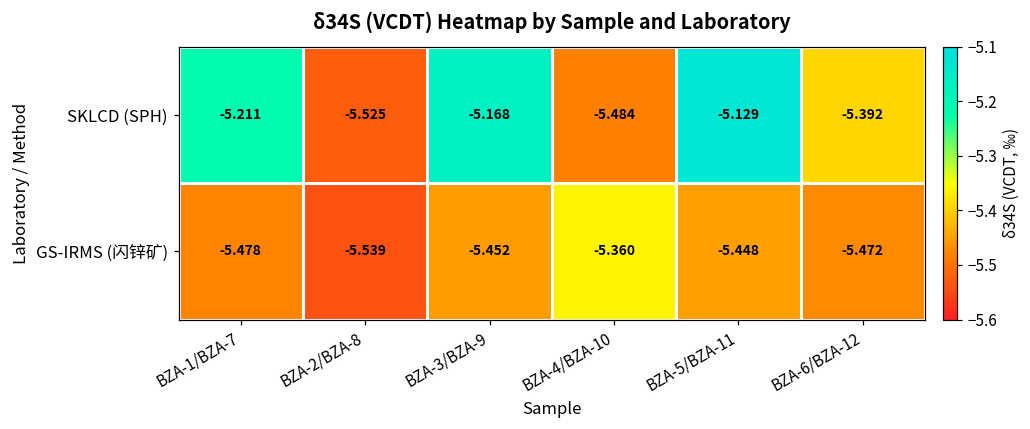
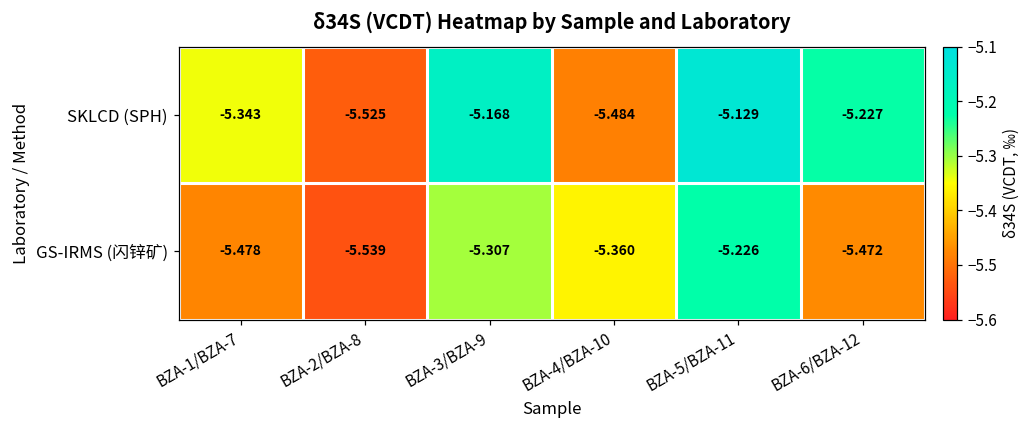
SKLCD (SPH), BZA-1/BZA-7: -5.211 -> -5.343
SKLCD (SPH), BZA-6/BZA-12: -5.392 -> -5.227
GS-IRMS (闪锌矿), BZA-3/BZA-9: -5.452 -> -5.307
GS-IRMS (闪锌矿), BZA-5/BZA-11: -5.448 -> -5.226
